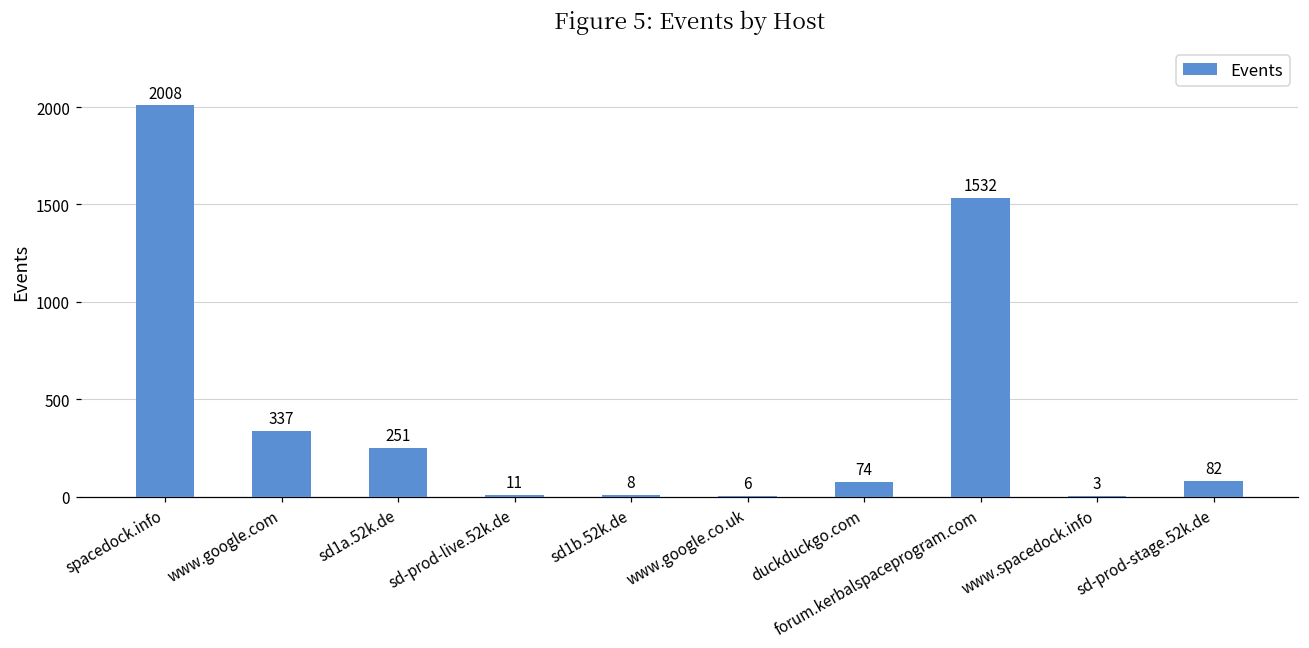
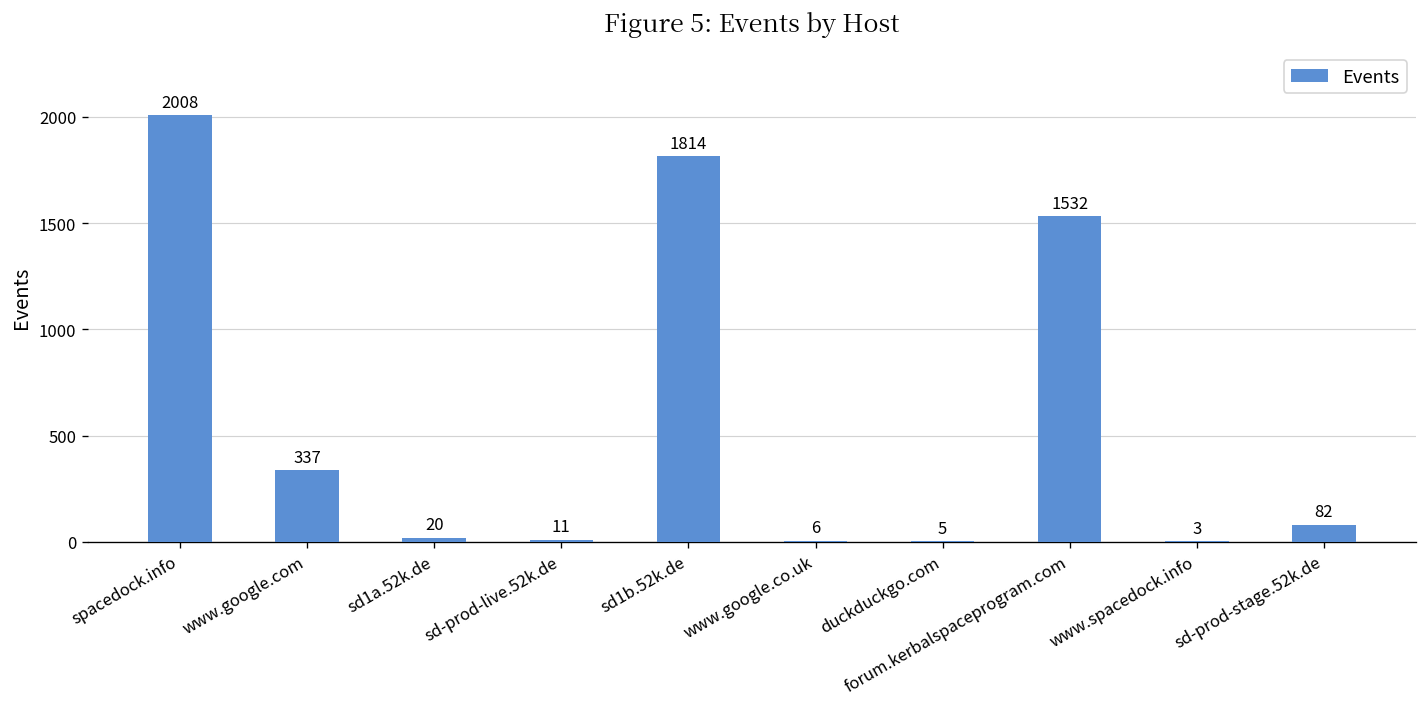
sd1a.52k.de: 251 -> 20
sd1b.52k.de: 8 -> 1814
duckduckgo.com: 74 -> 5
